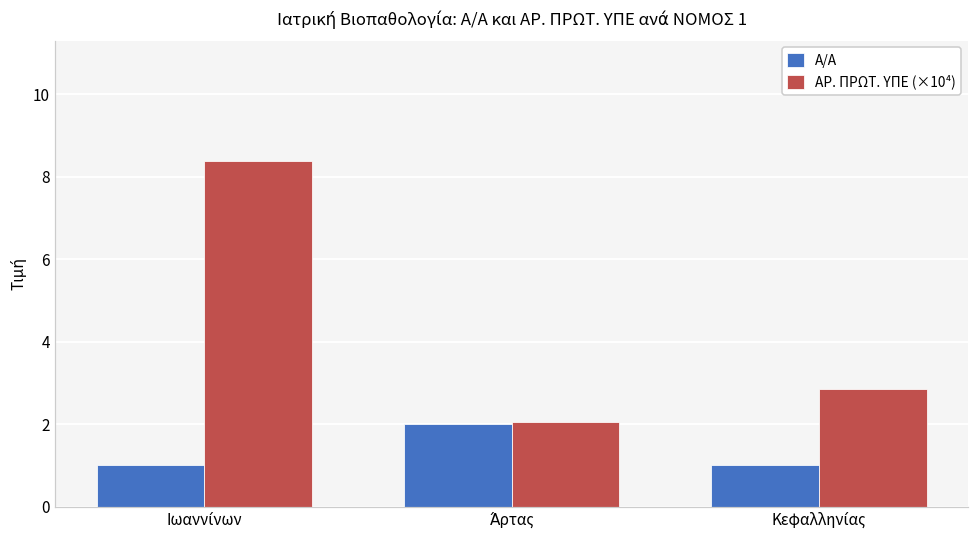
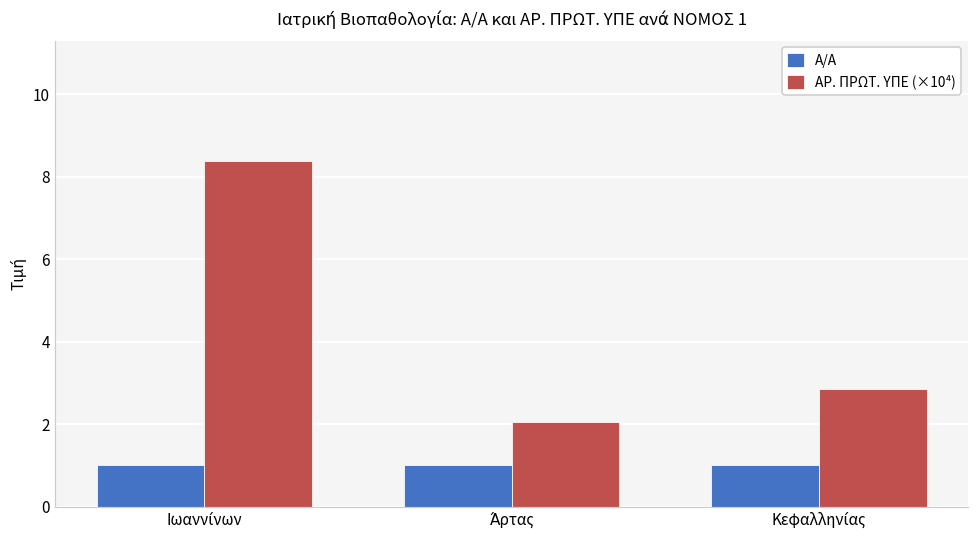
Α/Α, Άρτας: 2 -> 1
